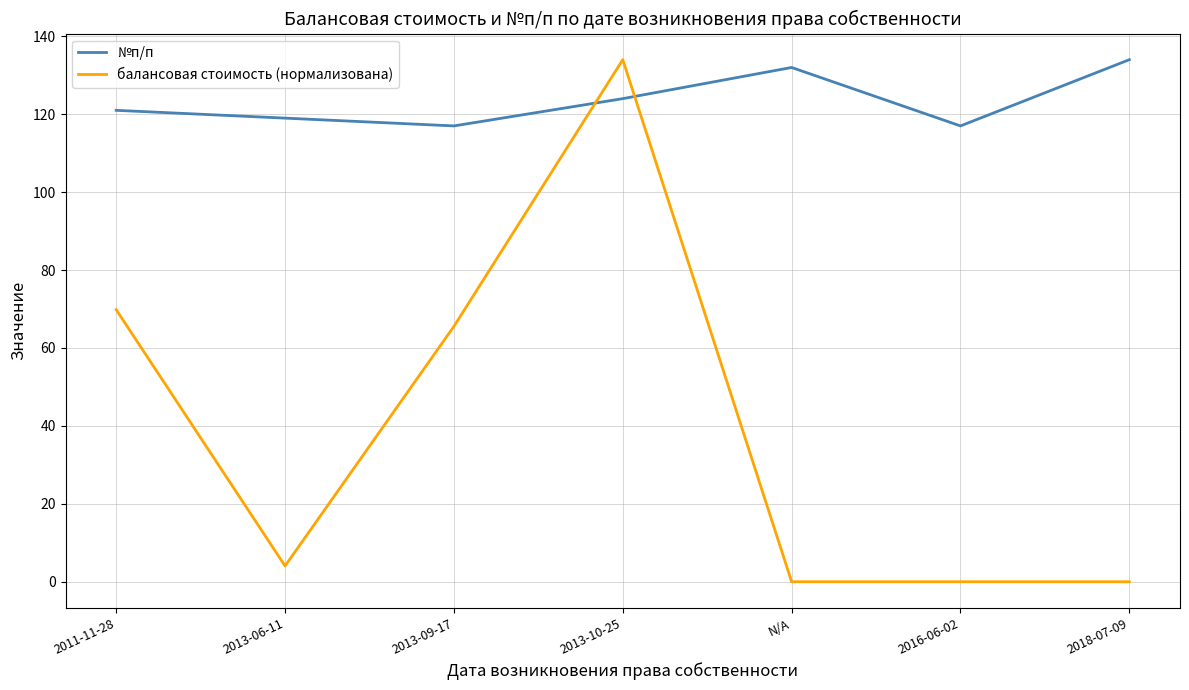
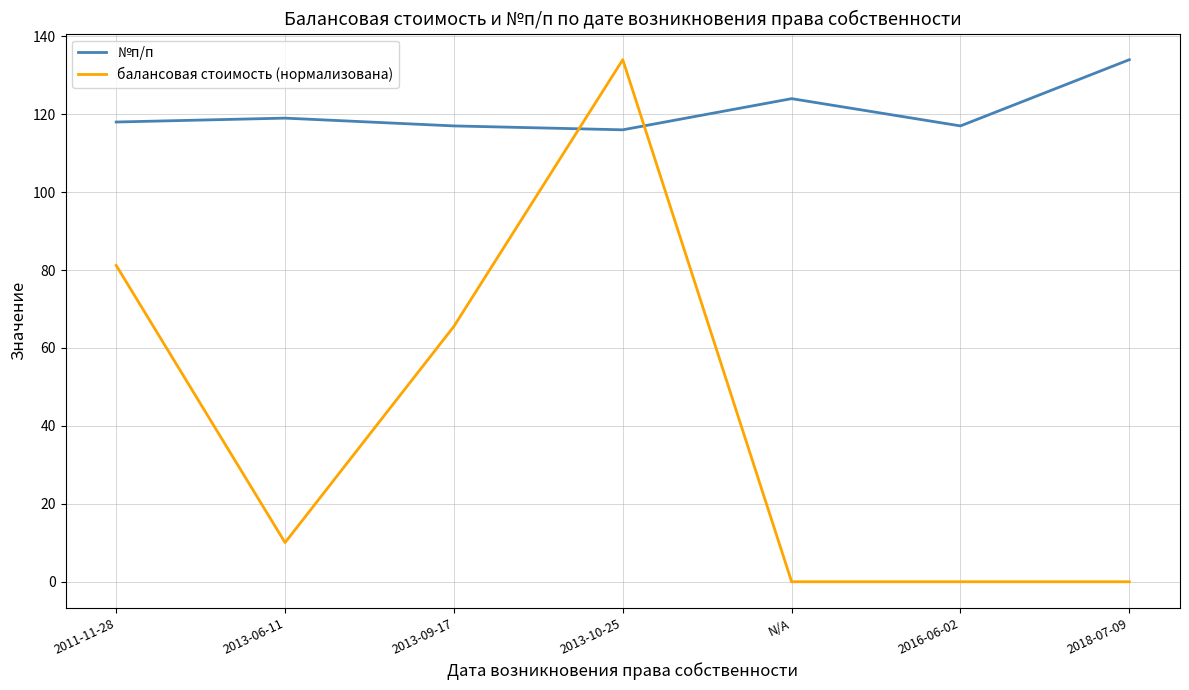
№п/п, 2011-11-28: 121 -> 118
балансовая стоимость (нормализована), 2011-11-28: 70 -> 81
балансовая стоимость (нормализована), 2013-06-11: 4 -> 10
№п/п, 2013-10-25: 124 -> 116
№п/п, N/A: 132 -> 124
